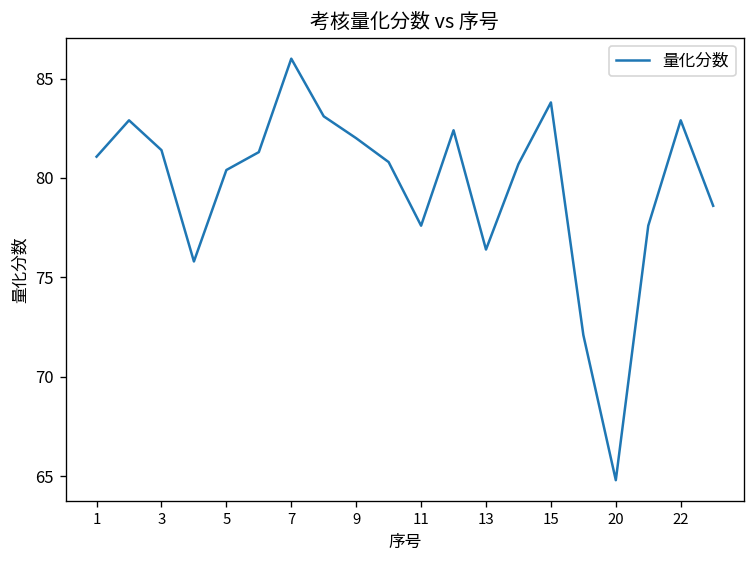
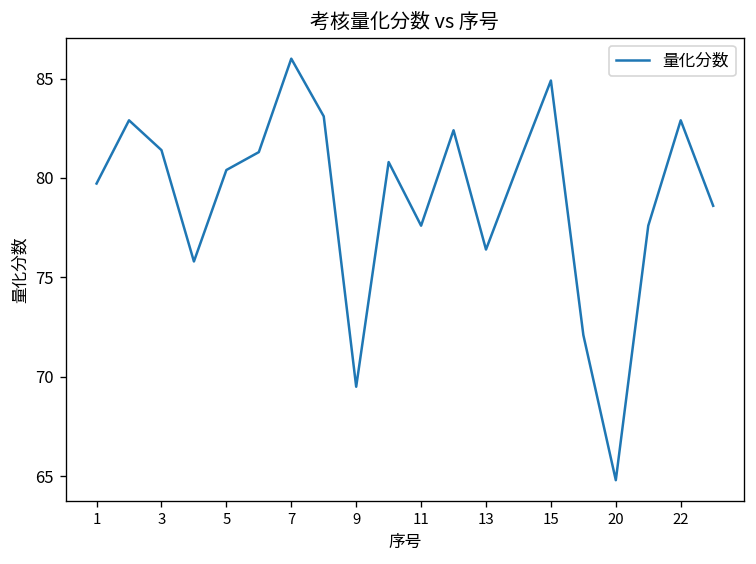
1: 81.1 -> 79.7
9: 82.0 -> 69.5
15: 83.8 -> 84.9
